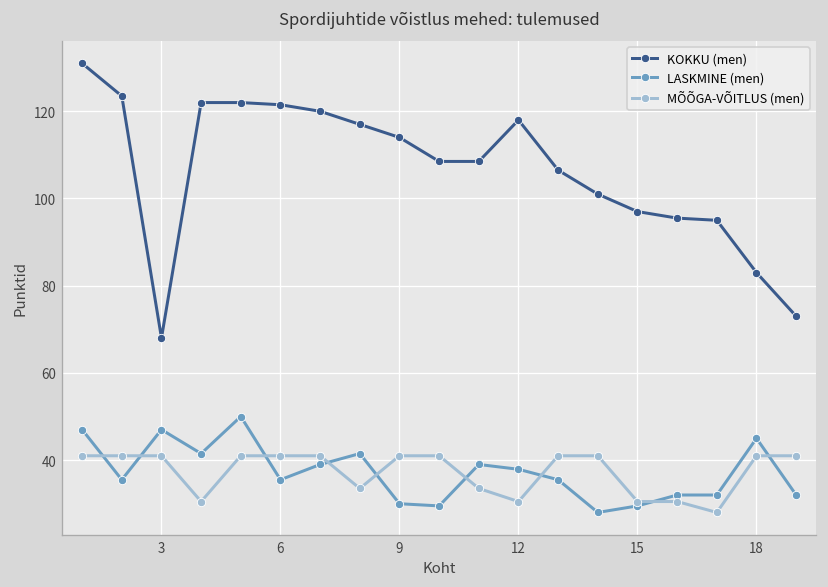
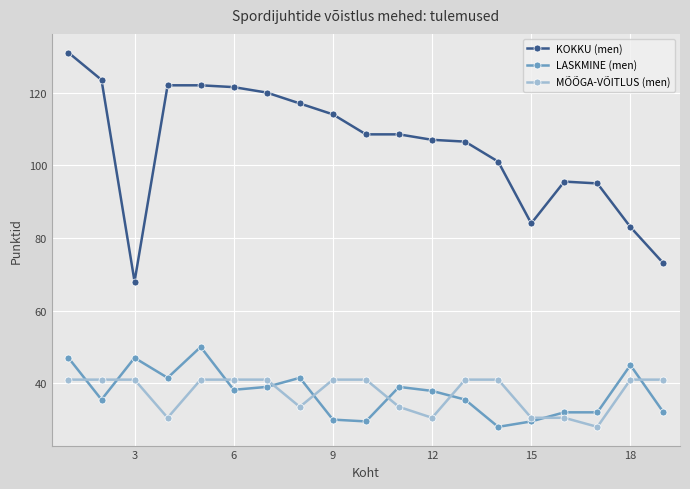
LASKMINE (men), 6: 36 -> 38
KOKKU (men), 12: 118 -> 107
KOKKU (men), 15: 97 -> 84
